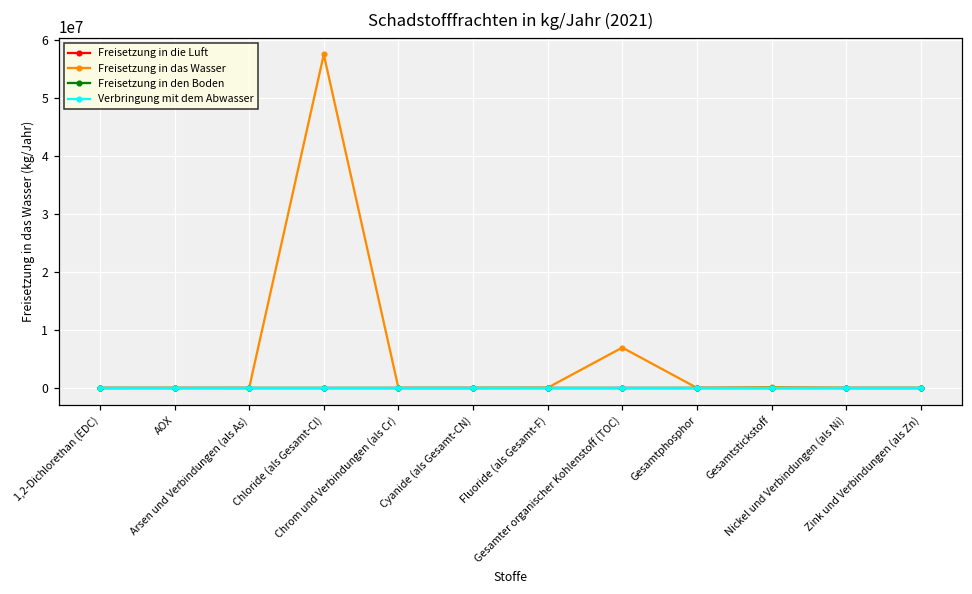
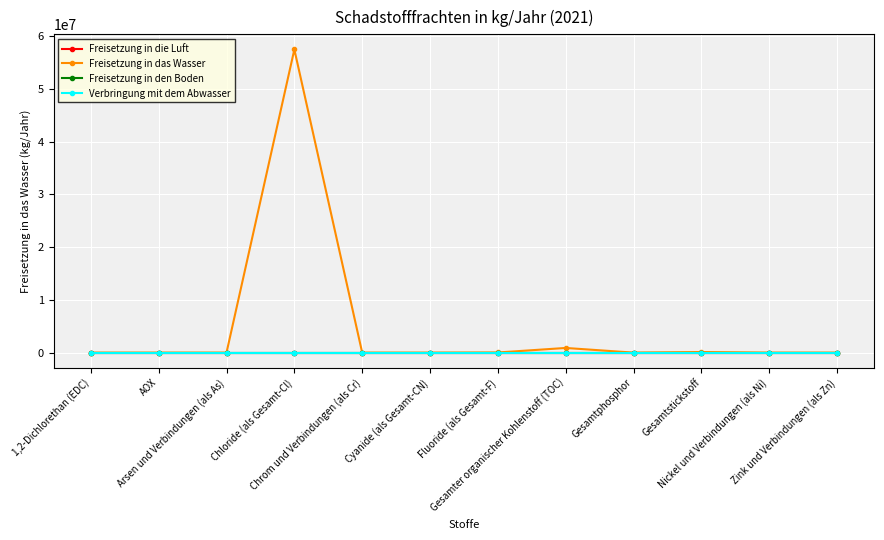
Freisetzung in das Wasser, Gesamter organischer Kohlenstoff (TOC): 7000000 -> 1000000
